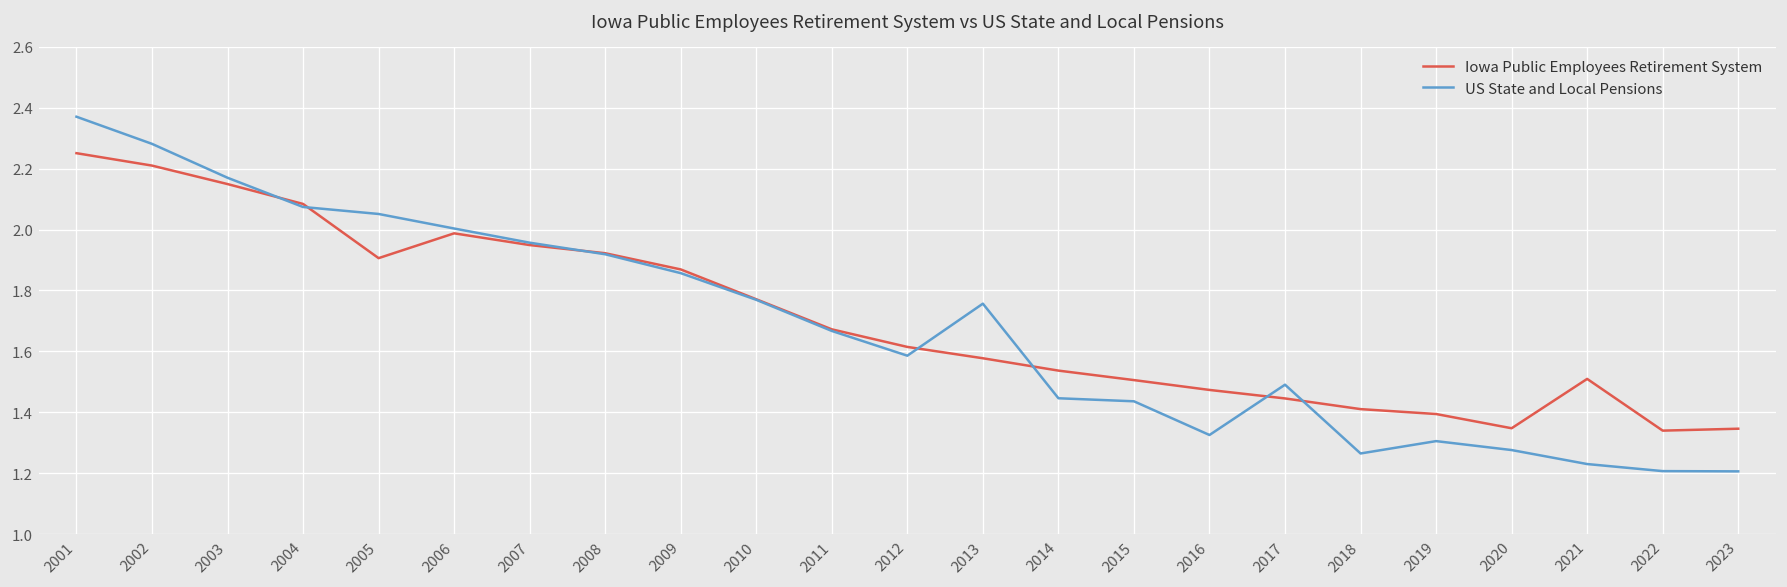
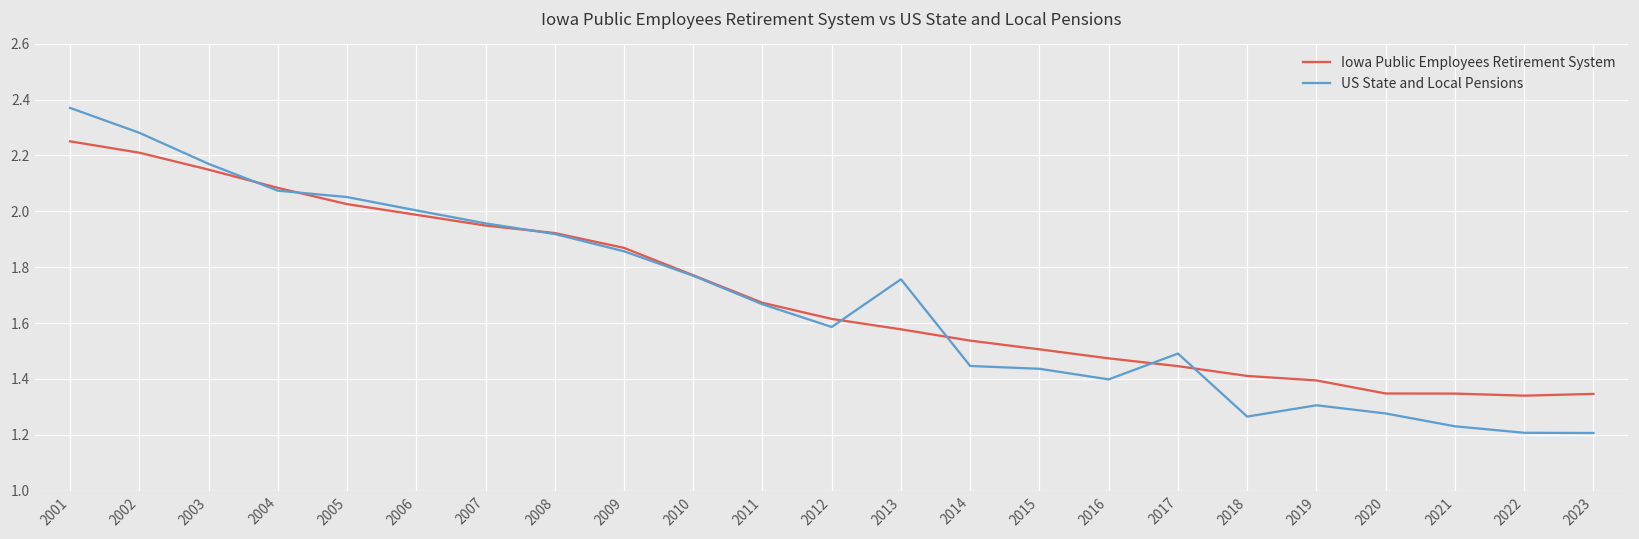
Iowa Public Employees Retirement System, 2005: 1.91 -> 2.03
US State and Local Pensions, 2016: 1.33 -> 1.40
Iowa Public Employees Retirement System, 2021: 1.51 -> 1.35
